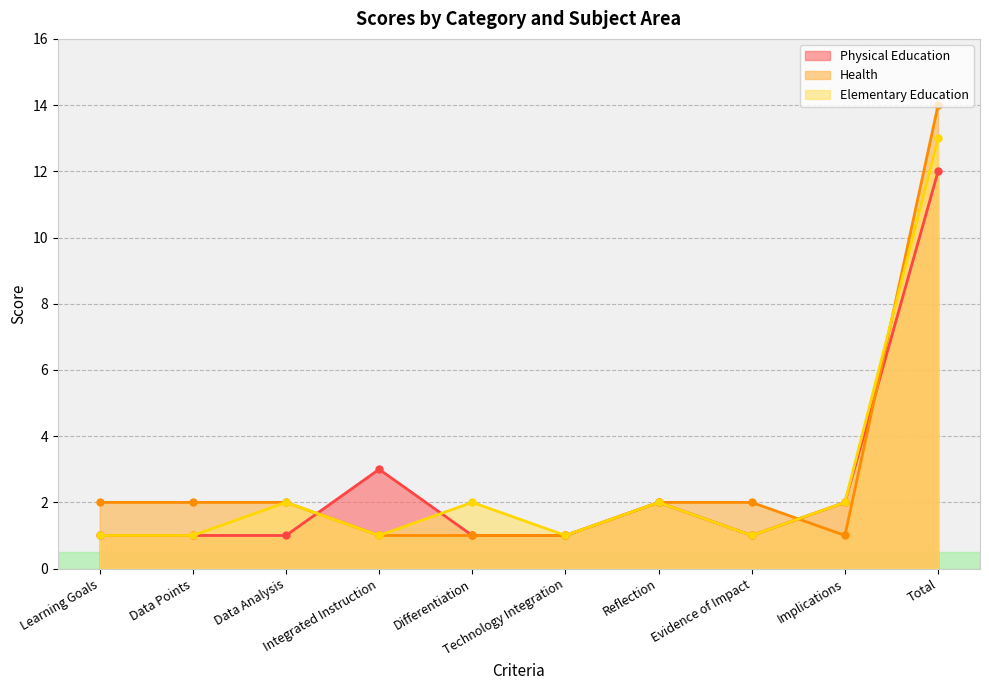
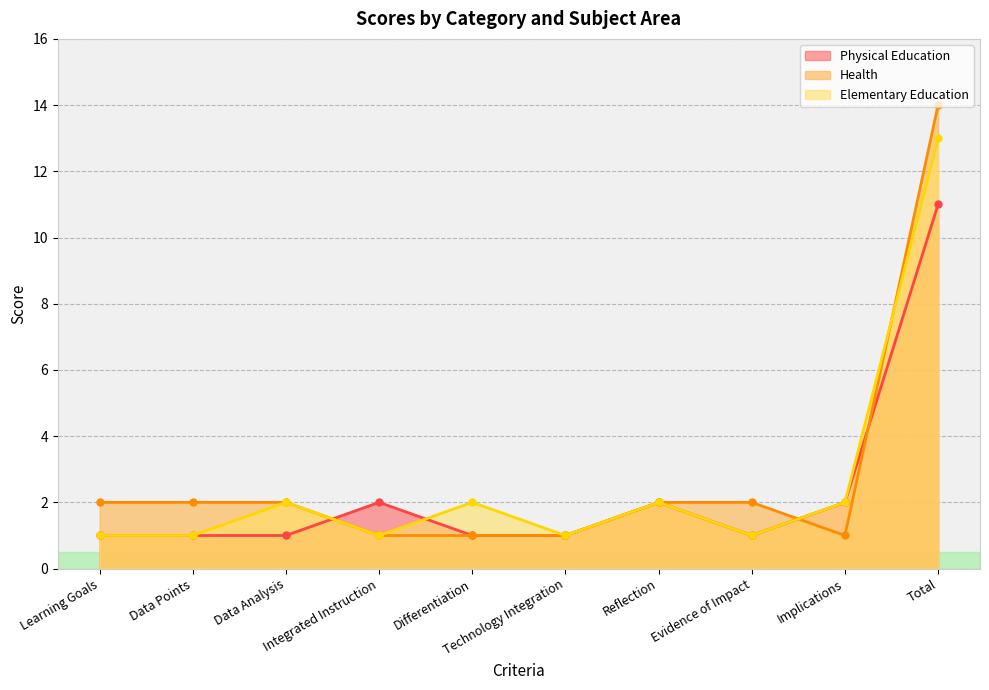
Physical Education, Integrated Instruction: 3 -> 2
Physical Education, Total: 12 -> 11
